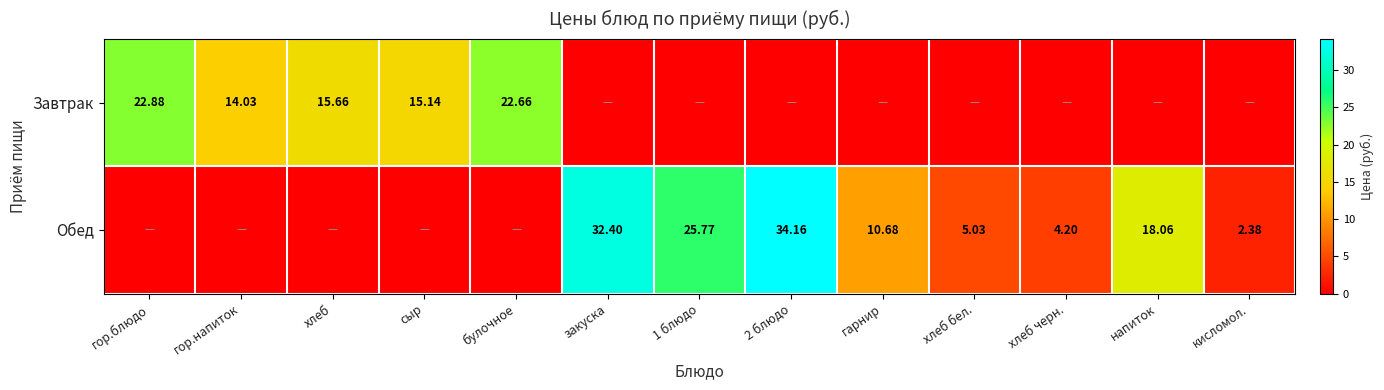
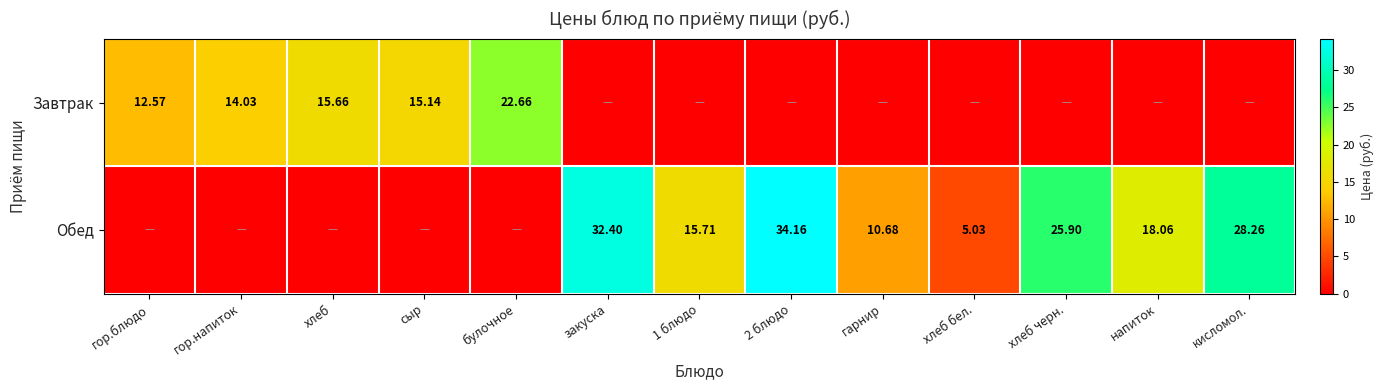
Завтрак, гор.блюдо: 22.88 -> 12.57
Обед, 1 блюдо: 25.77 -> 15.71
Обед, хлеб черн.: 4.20 -> 25.90
Обед, кисломол.: 2.38 -> 28.26
